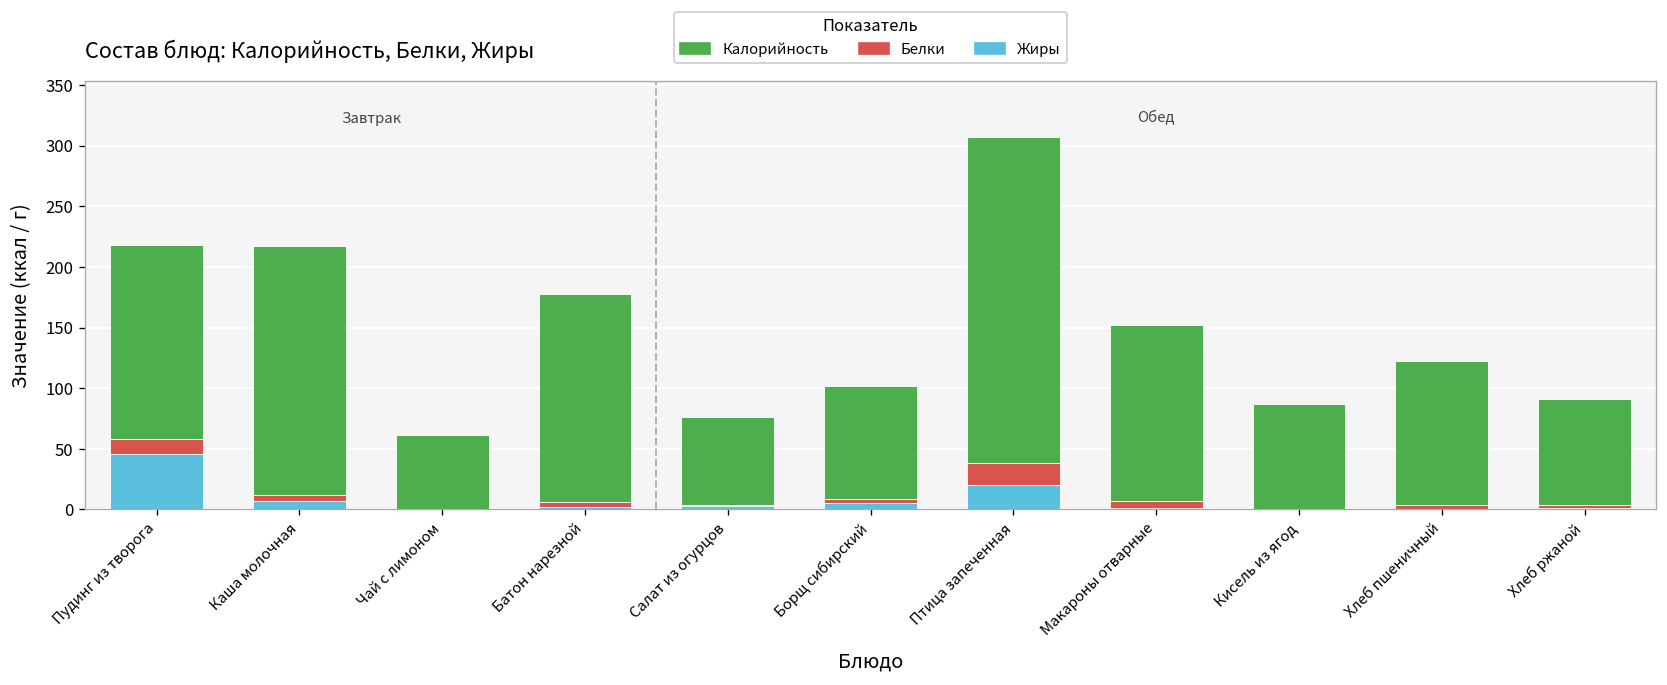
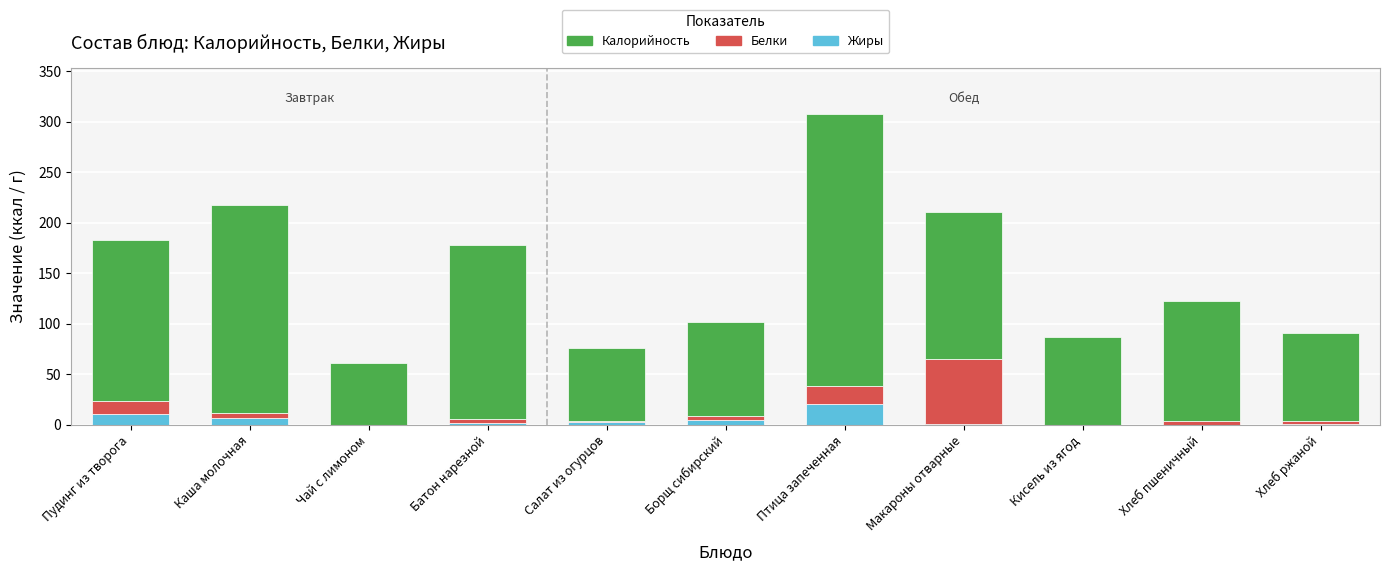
Жиры, Пудинг из творога: 46 -> 11
Белки, Макароны отварные: 6 -> 64
